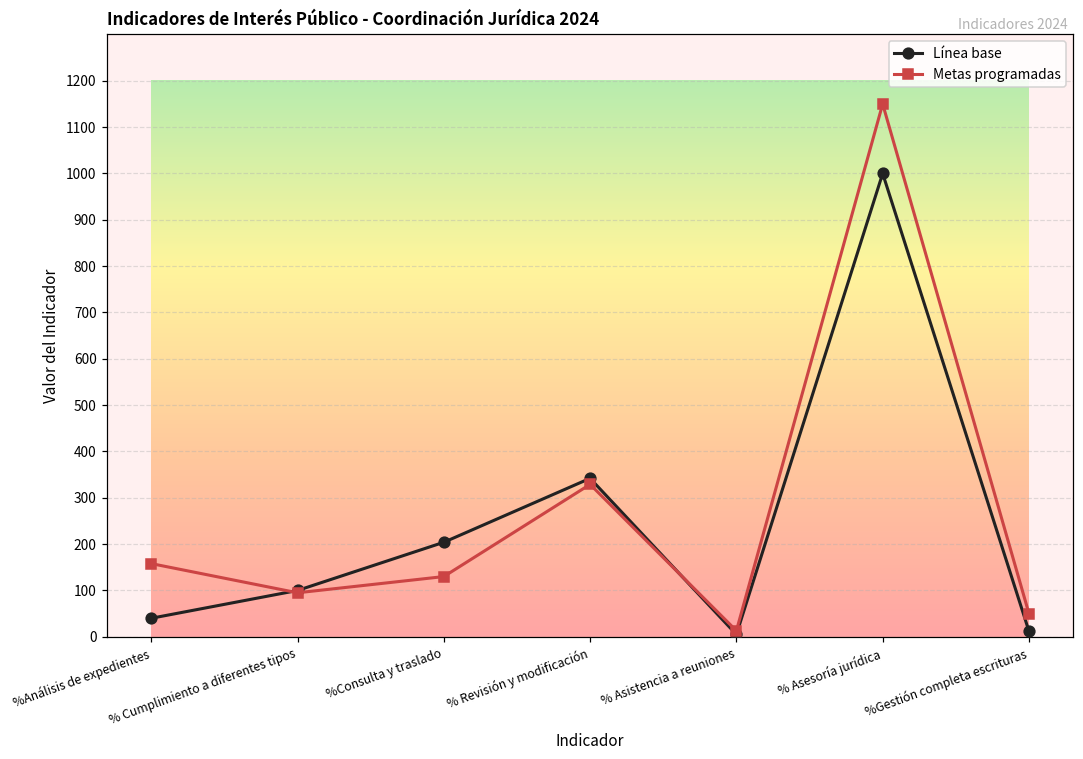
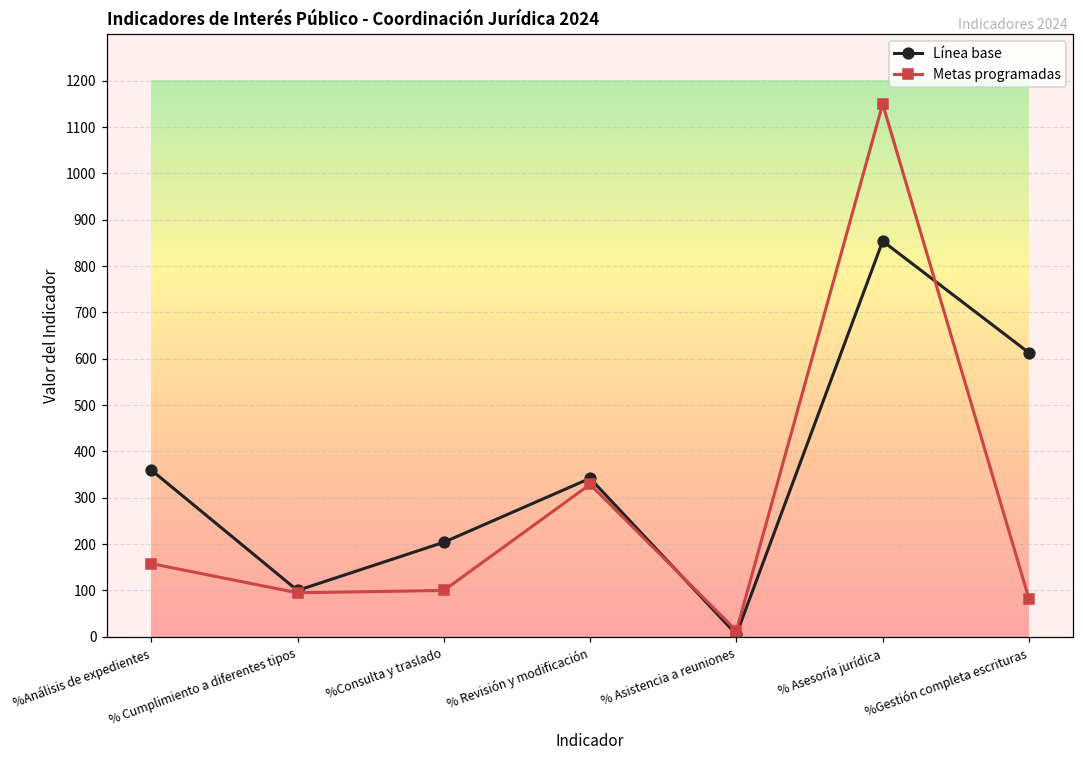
Línea base, %Análisis de expedientes: 40 -> 360
Metas programadas, %Consulta y traslado: 130 -> 100
Línea base, % Asesoría jurídica: 1000 -> 850
Línea base, %Gestión completa escrituras: 10 -> 610
Metas programadas, %Gestión completa escrituras: 50 -> 80
